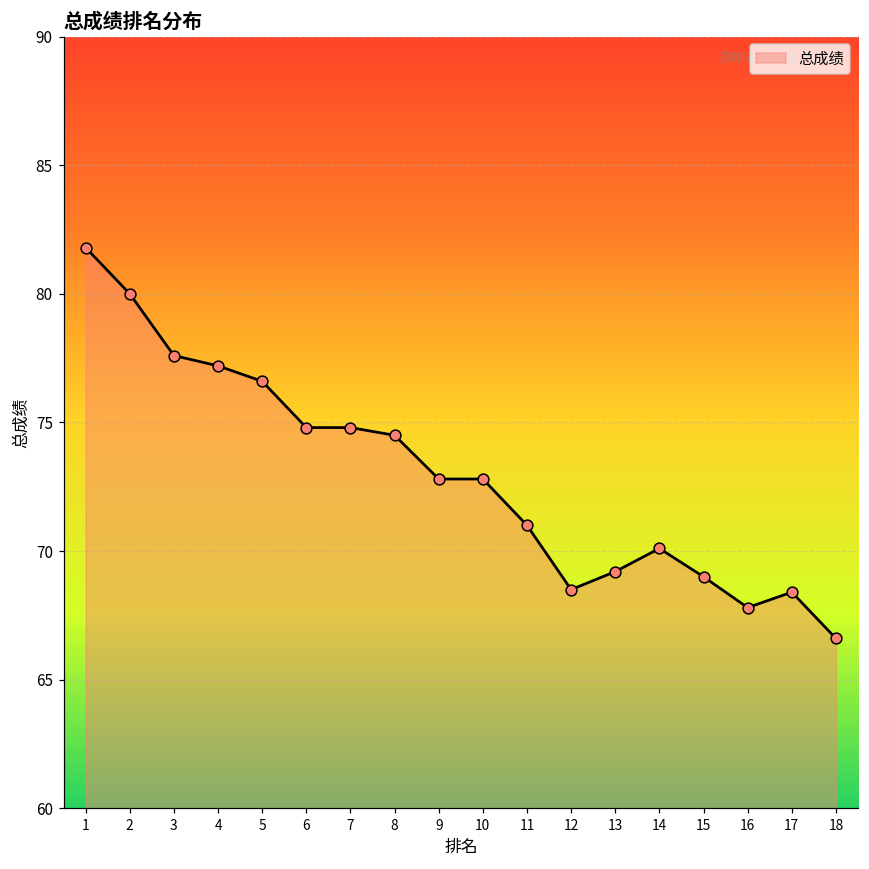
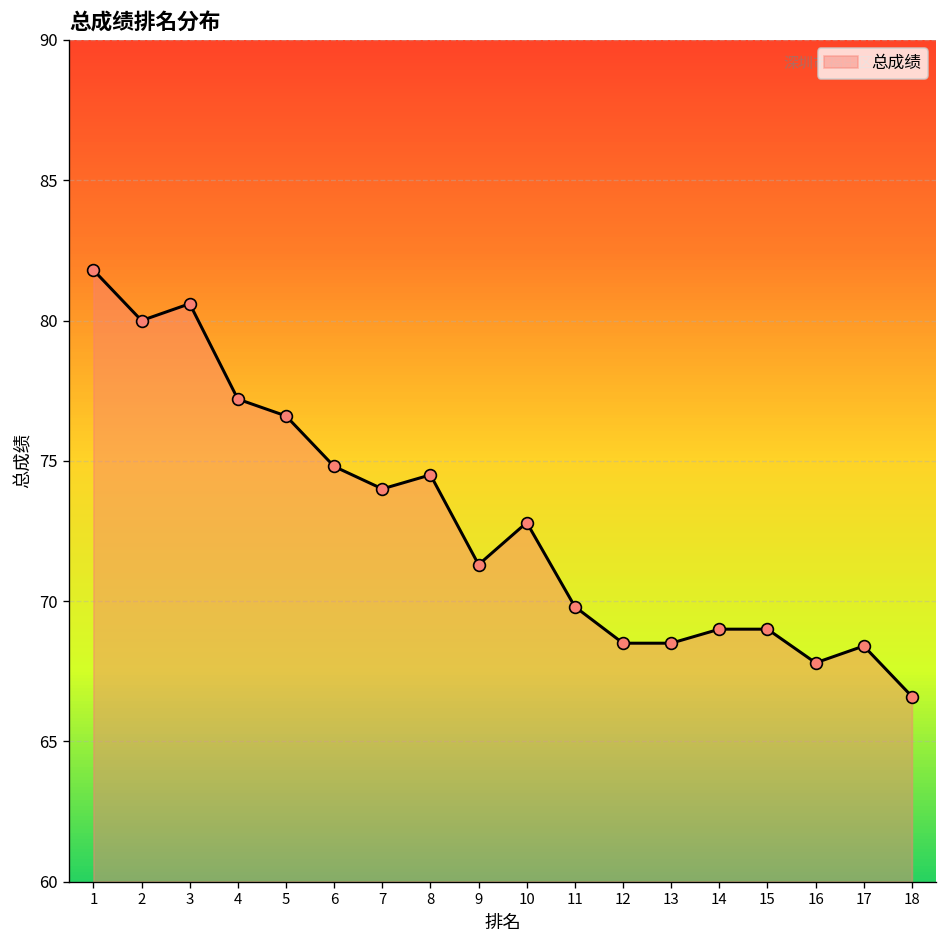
3: 77.6 -> 80.6
7: 74.8 -> 74.0
9: 72.8 -> 71.3
11: 71.0 -> 69.8
13: 69.2 -> 68.5
14: 70.1 -> 69.0
